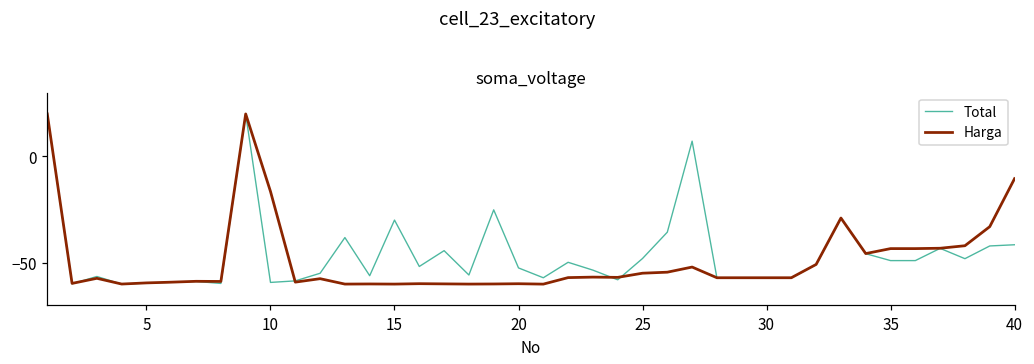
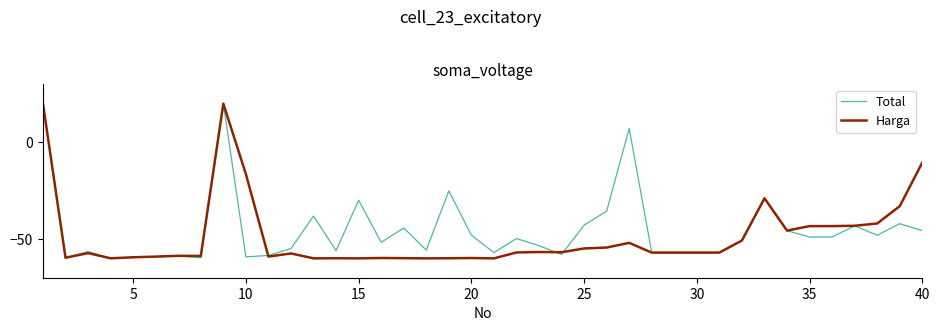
Total, 20: -52 -> -48
Total, 25: -48 -> -43
Total, 40: -41 -> -46
